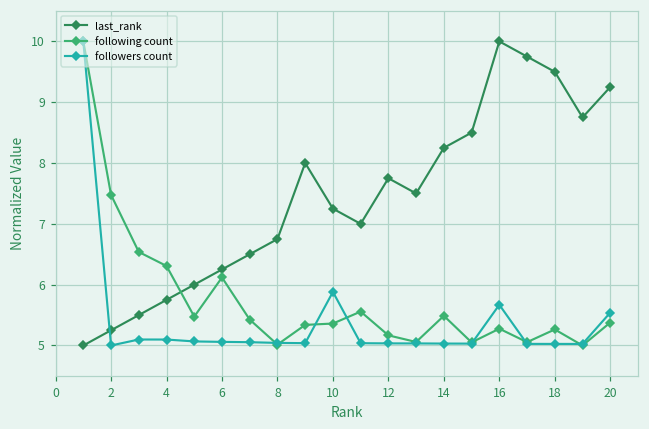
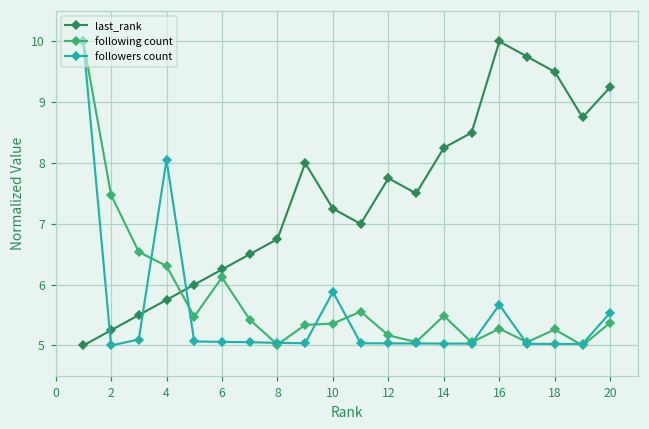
followers count, 4: 5.1 -> 8.1
